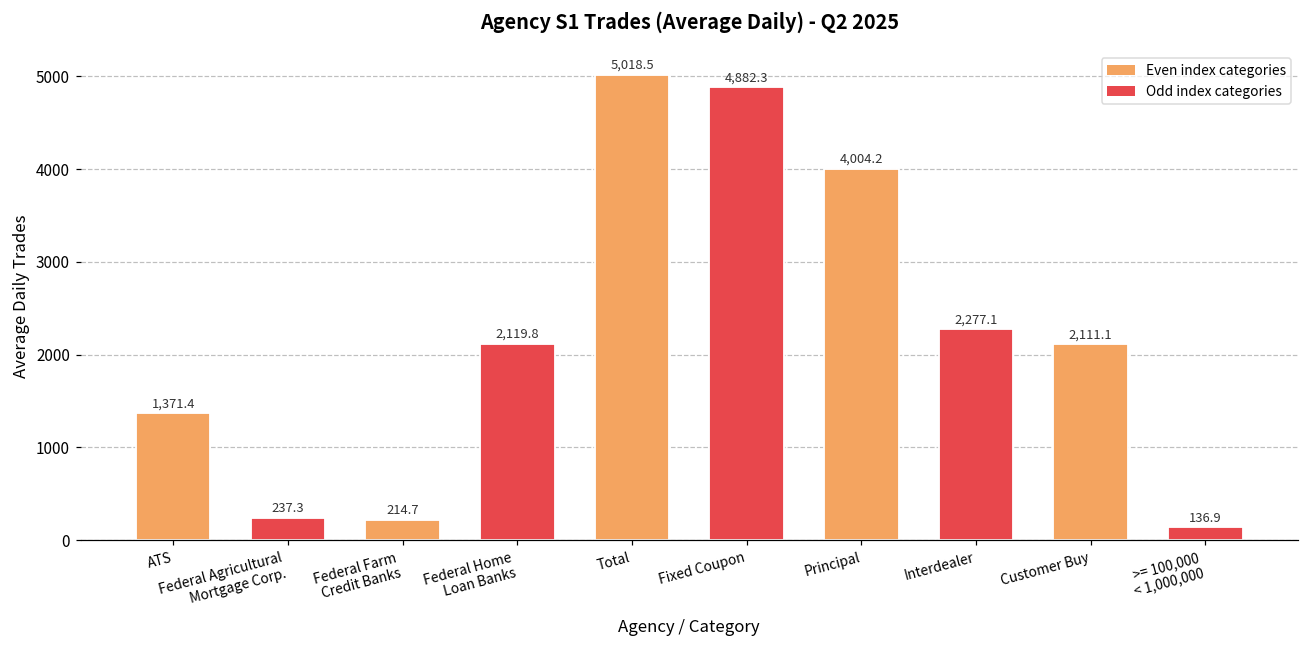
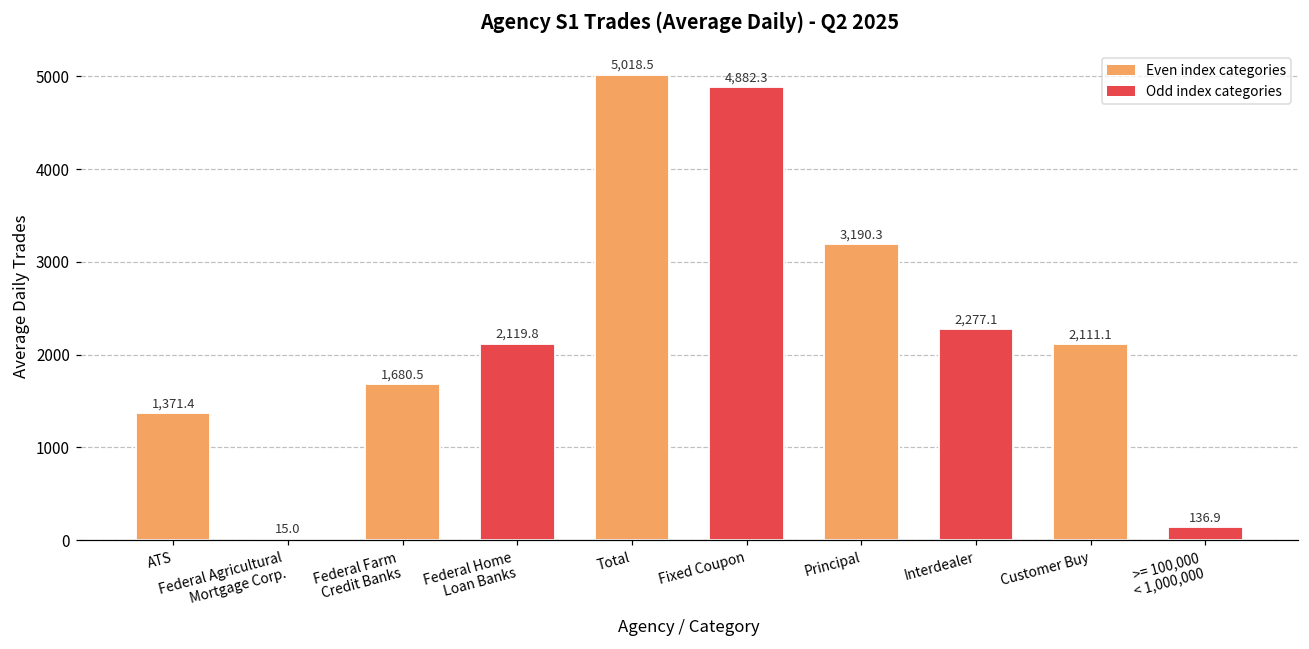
Federal Agricultural Mortgage Corp.: 237.3 -> 15.0
Federal Farm Credit Banks: 214.7 -> 1,680.5
Principal: 4,004.2 -> 3,190.3
